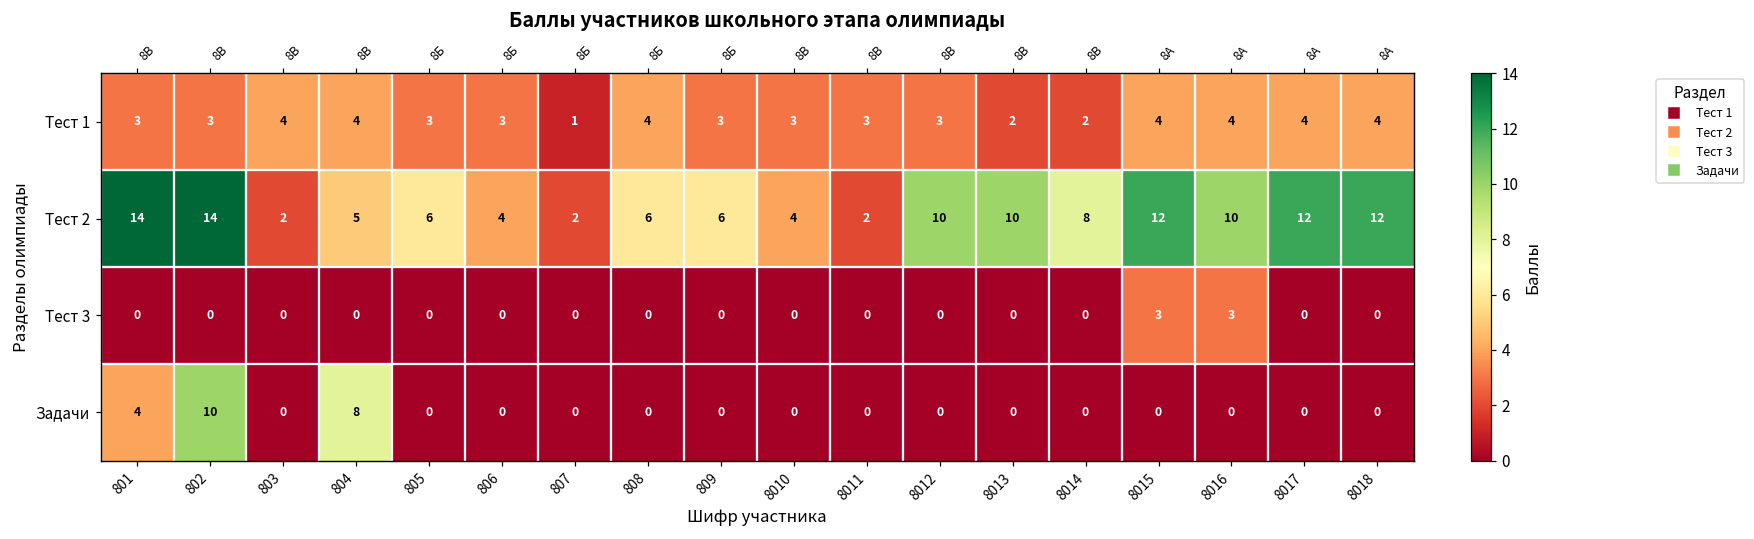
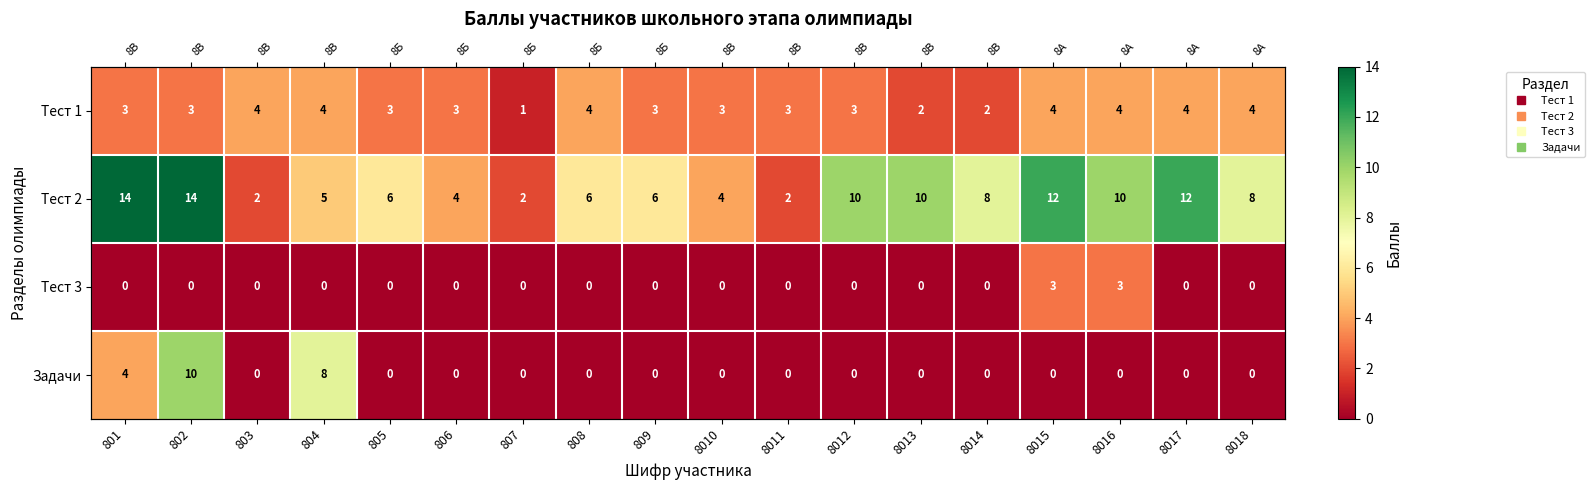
Тест 2, 8018: 12 -> 8
